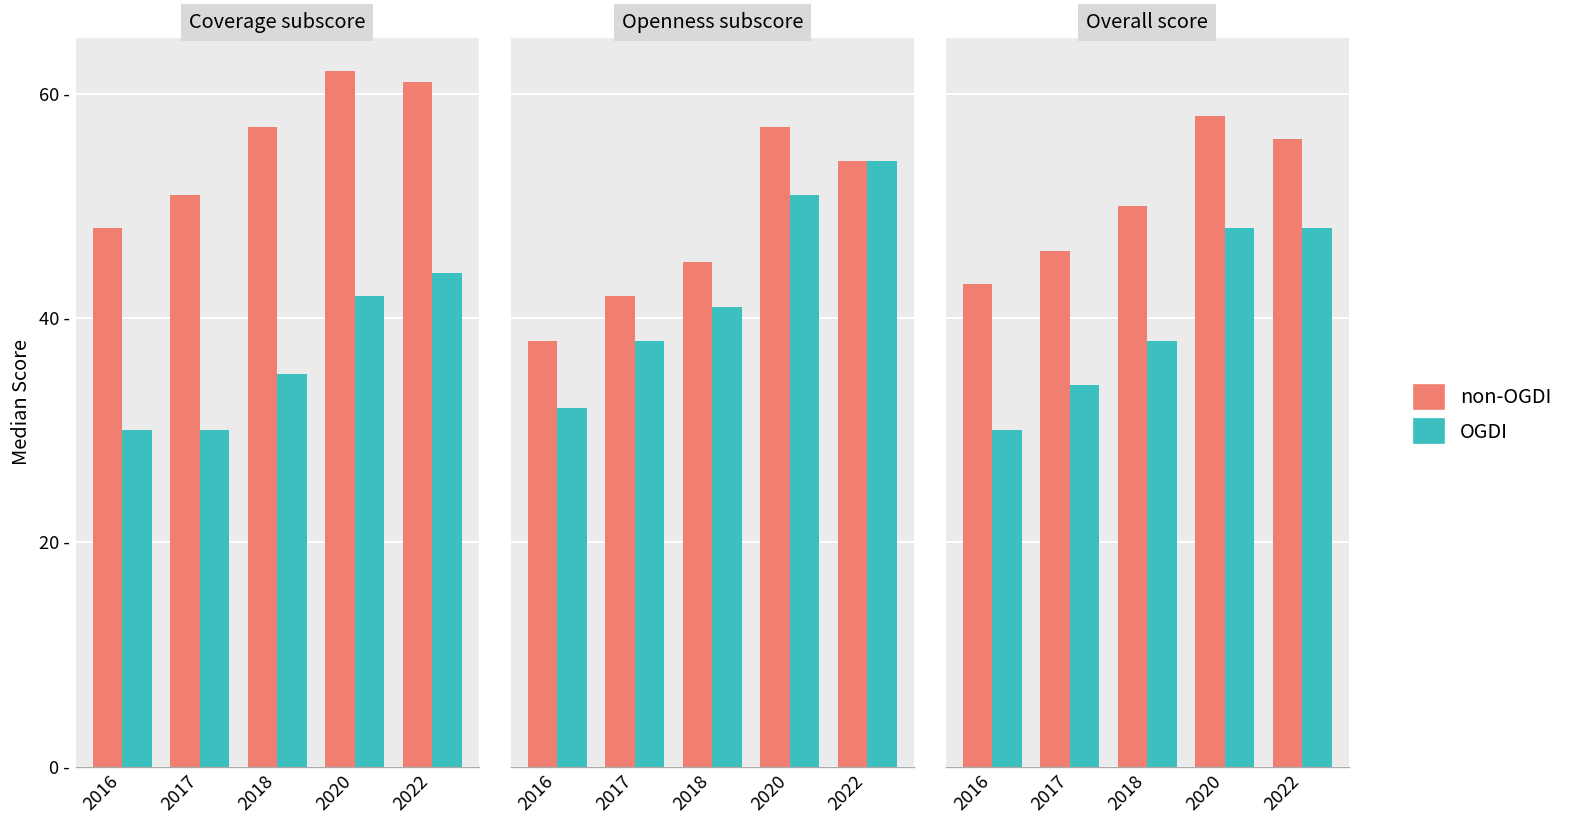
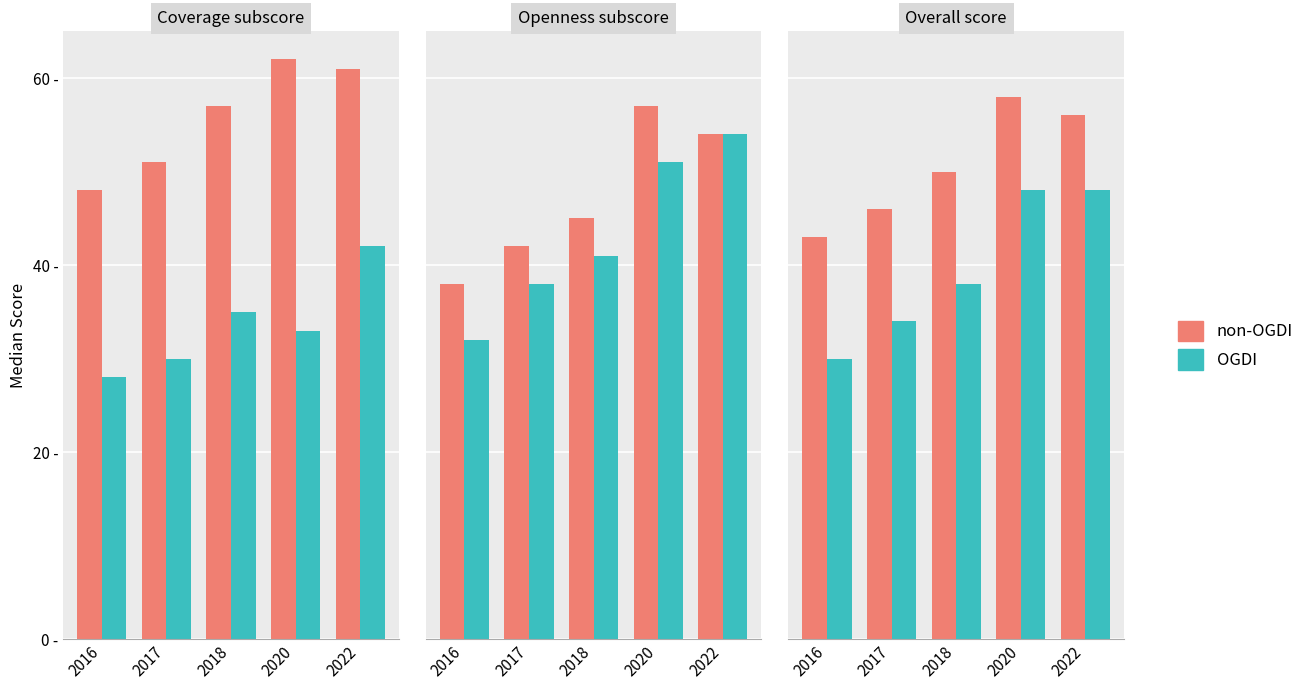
Coverage subscore, OGDI, 2016: 30 - -> 28 -
Coverage subscore, OGDI, 2020: 42 - -> 33 -
Coverage subscore, OGDI, 2022: 44 - -> 42 -
